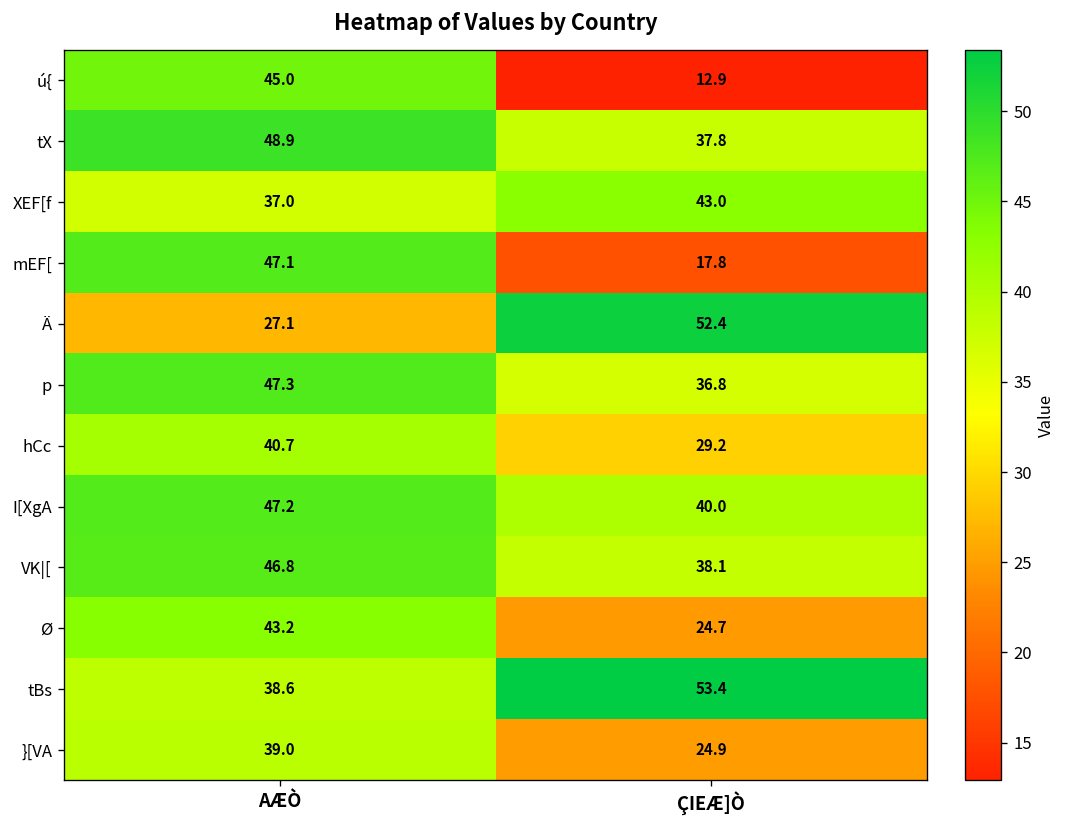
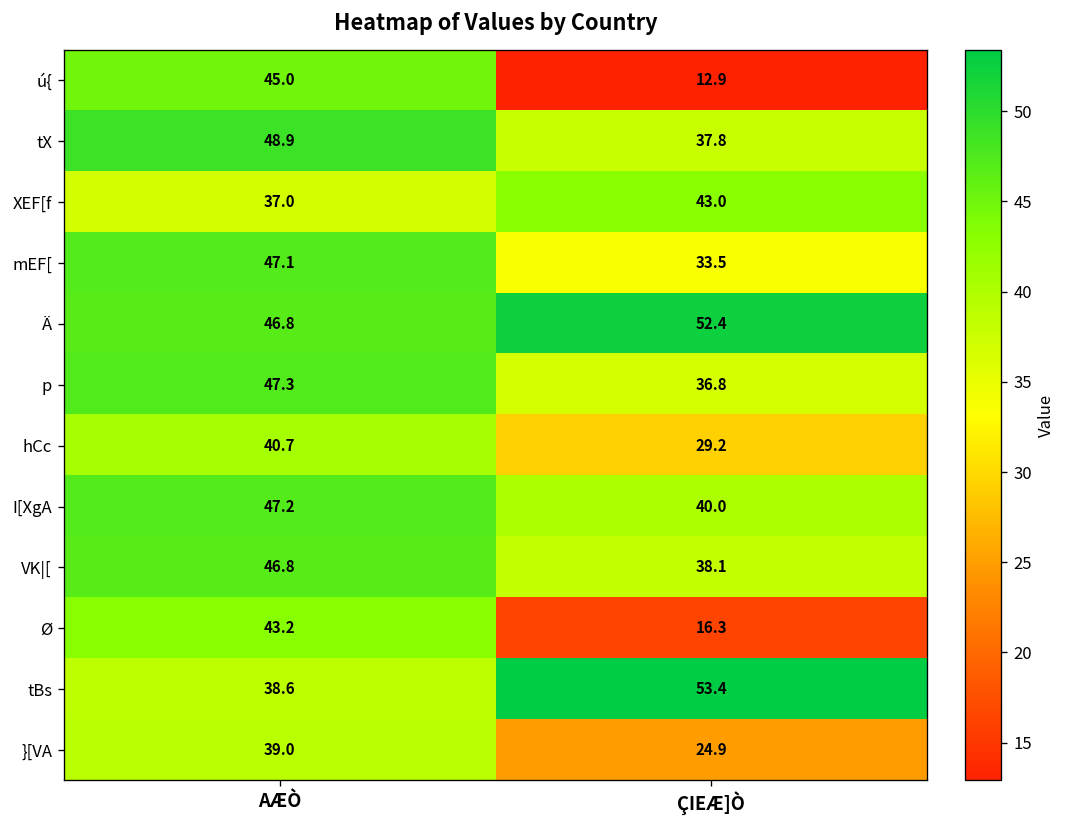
mEF[, ÇIEÆ]Ò: 17.8 -> 33.5
Ä, AÆÒ: 27.1 -> 46.8
Ø, ÇIEÆ]Ò: 24.7 -> 16.3
